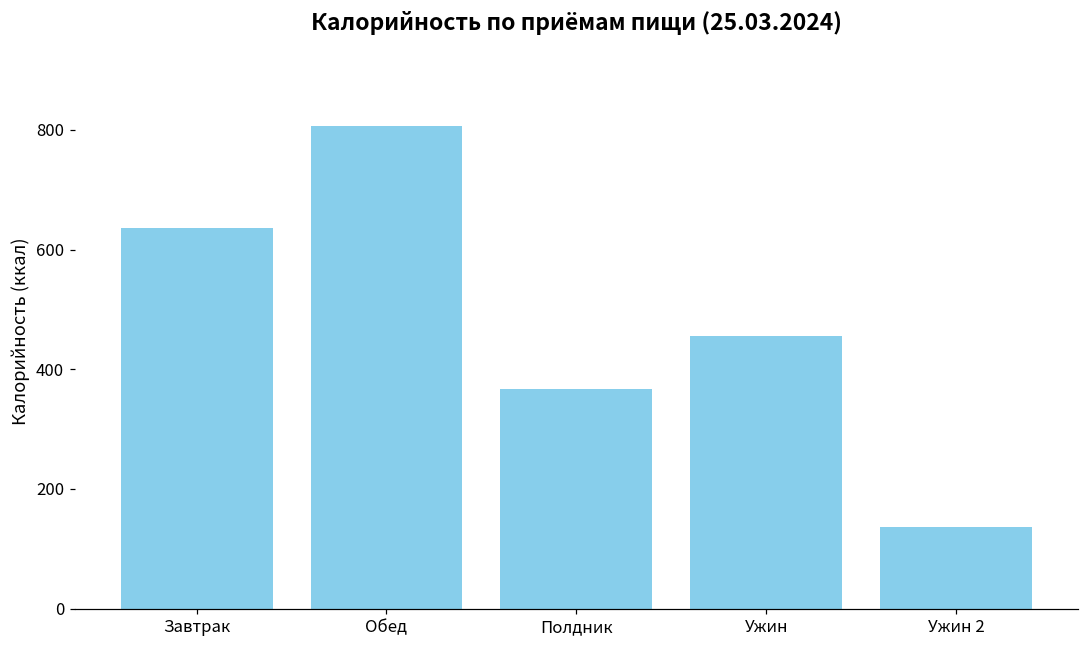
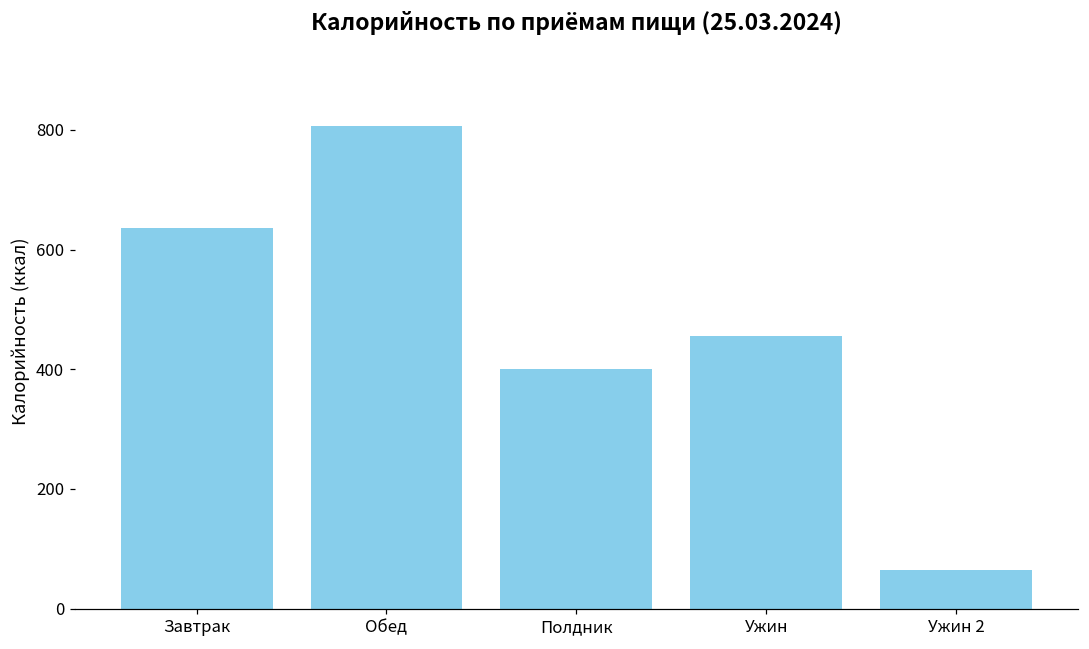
Полдник: 370 -> 400
Ужин 2: 140 -> 60
